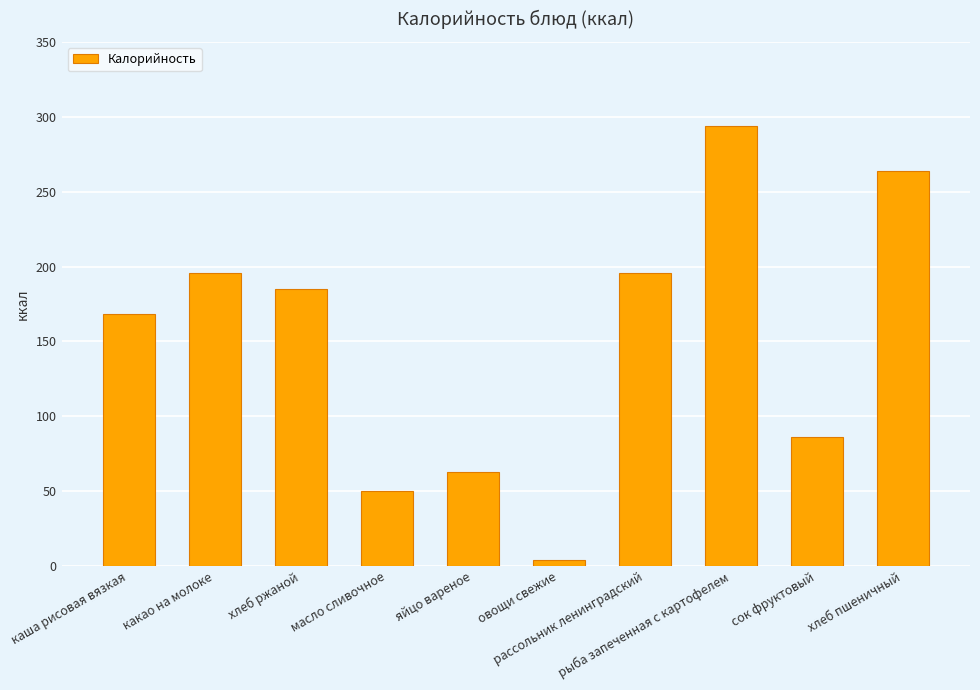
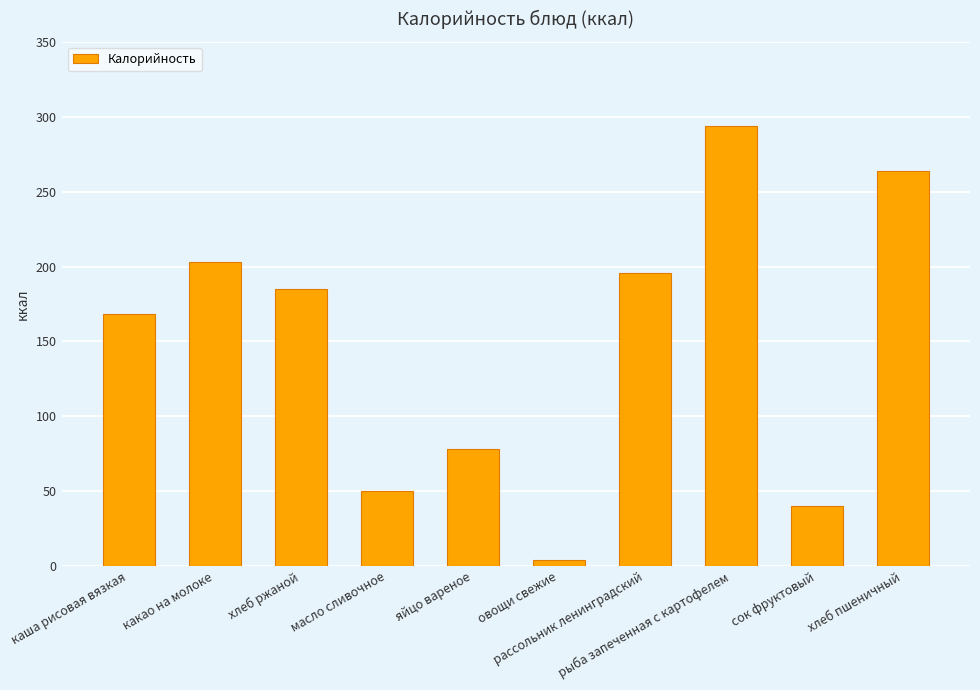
какао на молоке: 196 -> 203
яйцо вареное: 63 -> 78
сок фруктовый: 86 -> 40
